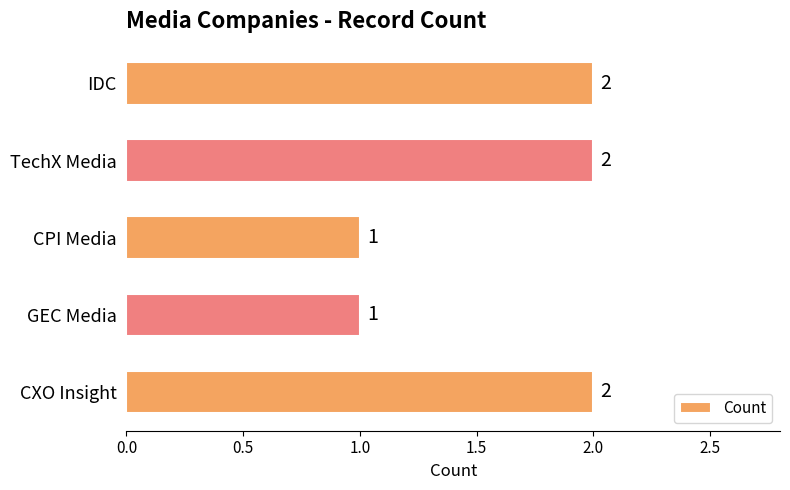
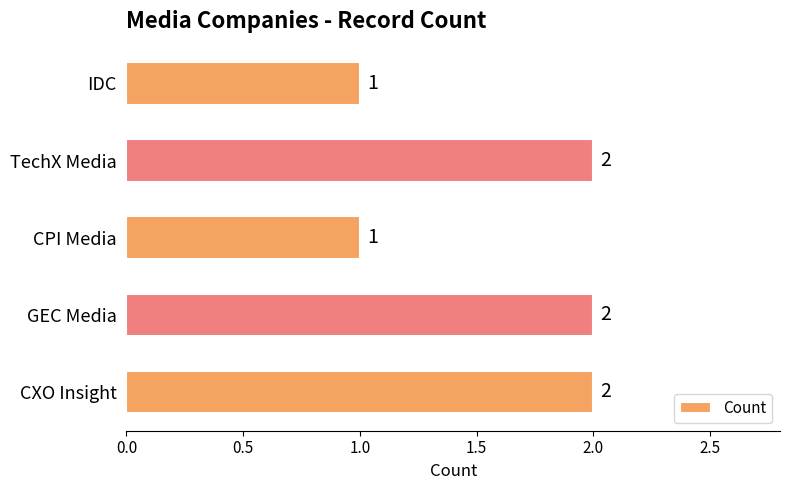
IDC: 2 -> 1
GEC Media: 1 -> 2
